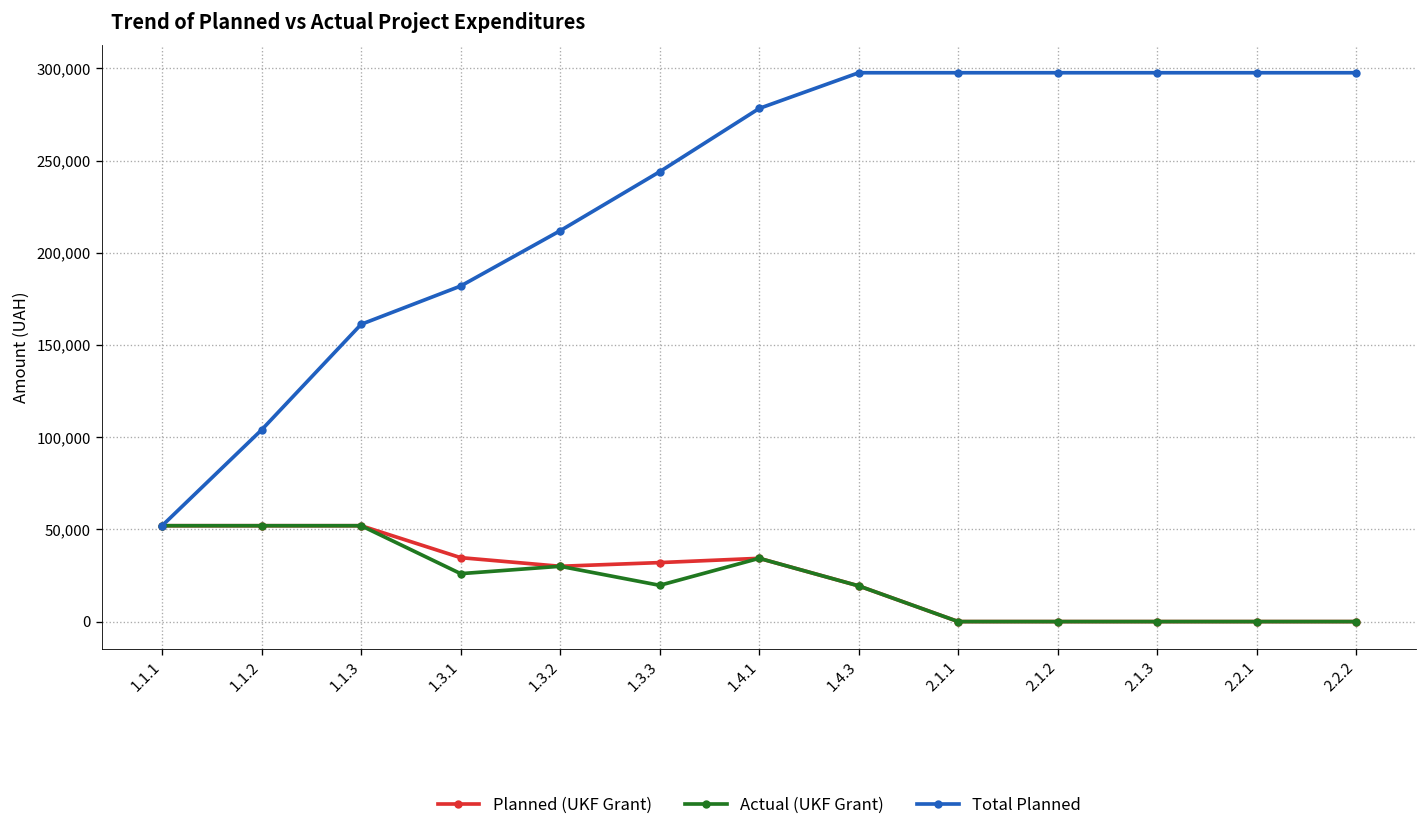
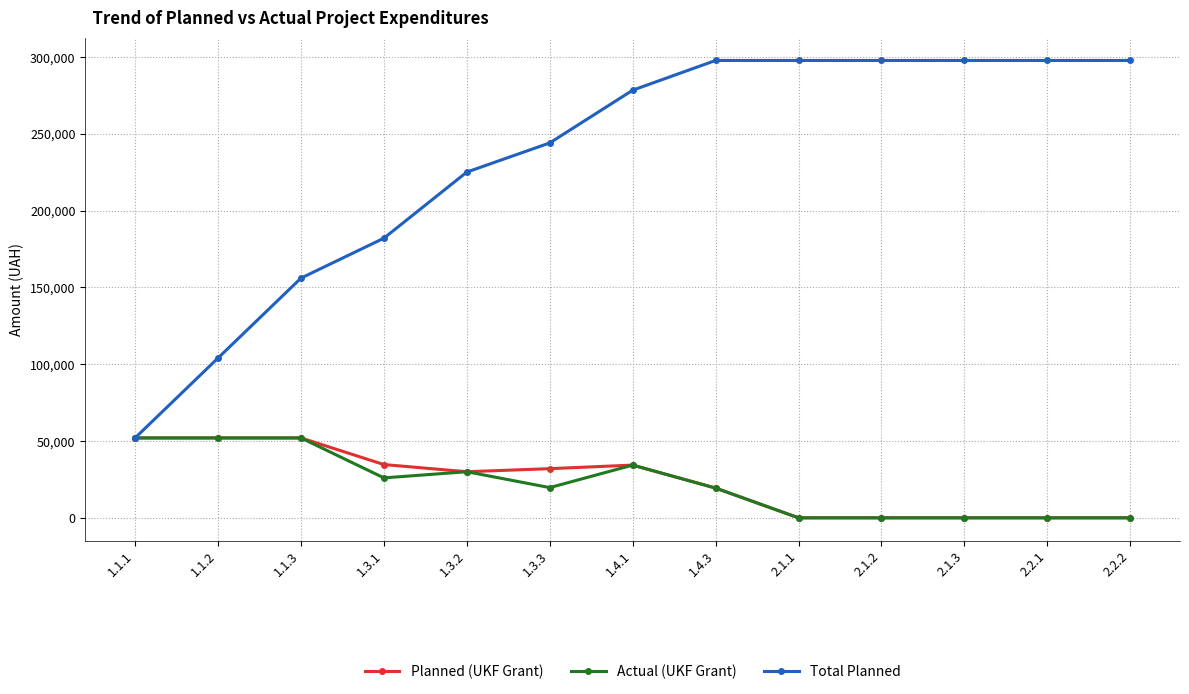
Total Planned, 1.1.3: 161,000 -> 156,000
Total Planned, 1.3.2: 212,000 -> 225,000
